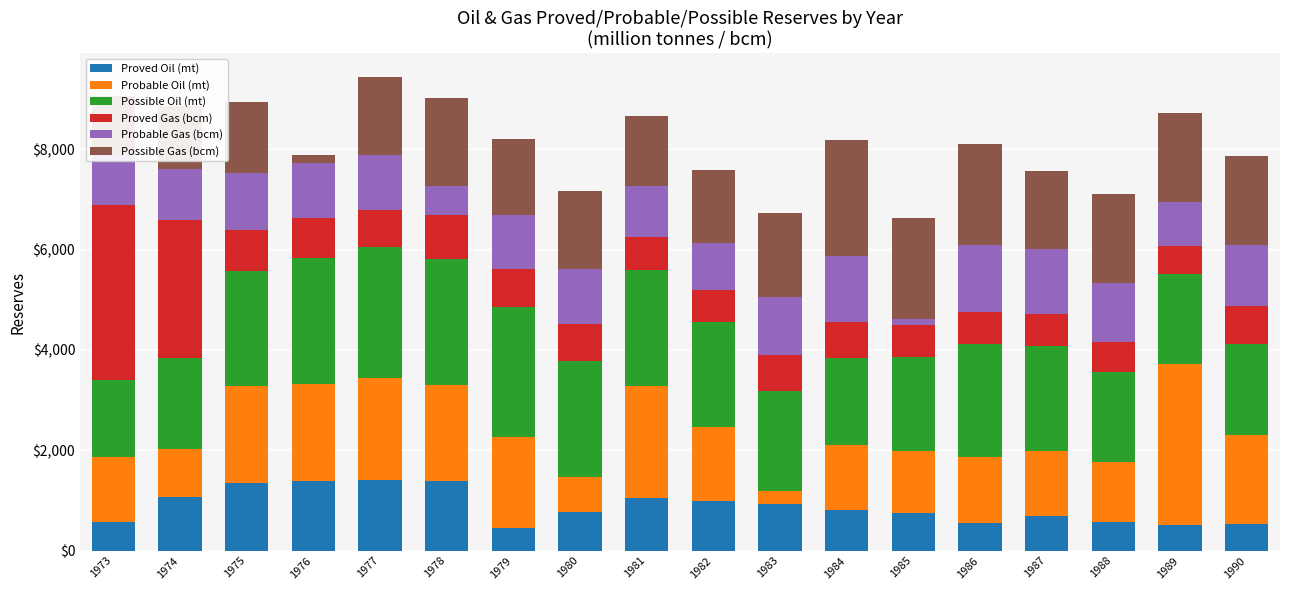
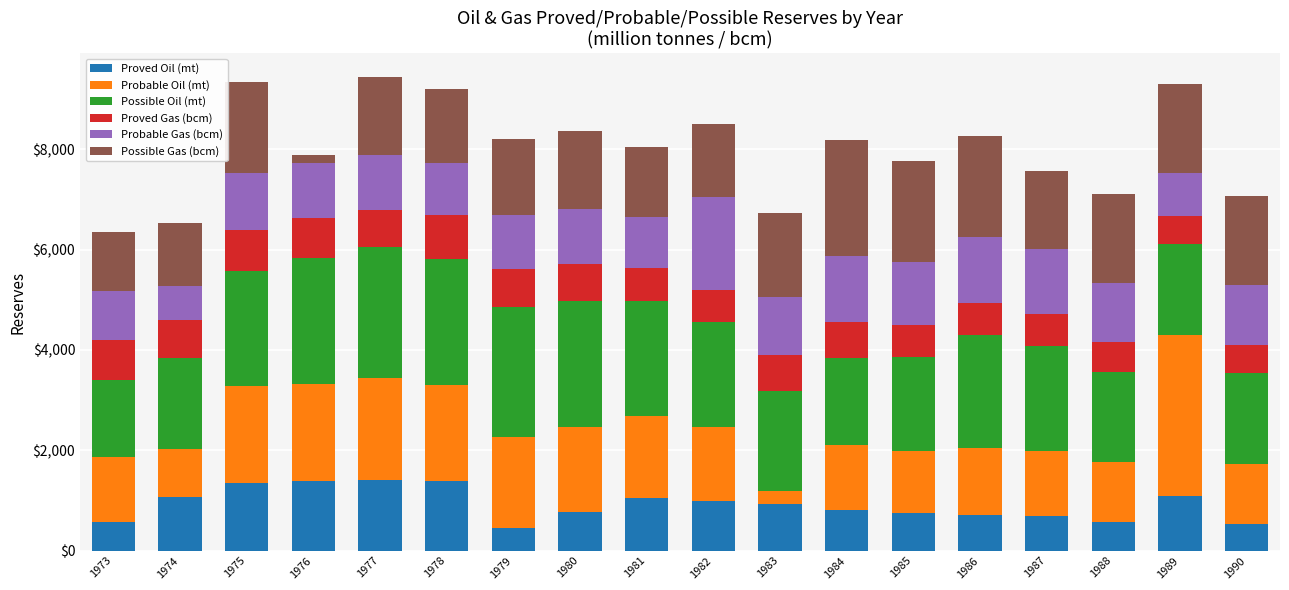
Proved Gas (bcm), 1973: $3,500 -> $800
Proved Gas (bcm), 1974: $2,800 -> $800
Probable Gas (bcm), 1974: $1,000 -> $700
Possible Gas (bcm), 1975: $1,400 -> $1,800
Probable Gas (bcm), 1978: $600 -> $1,000
Possible Gas (bcm), 1978: $1,700 -> $1,500
Probable Oil (mt), 1980: $700 -> $1,700
Possible Oil (mt), 1980: $2,300 -> $2,500
Probable Oil (mt), 1981: $2,200 -> $1,600
Probable Gas (bcm), 1982: $900 -> $1,900
Probable Gas (bcm), 1985: $100 -> $1,200
Proved Oil (mt), 1986: $500 -> $700
Proved Oil (mt), 1989: $500 -> $1,100
Probable Oil (mt), 1990: $1,800 -> $1,200
Proved Gas (bcm), 1990: $800 -> $500
